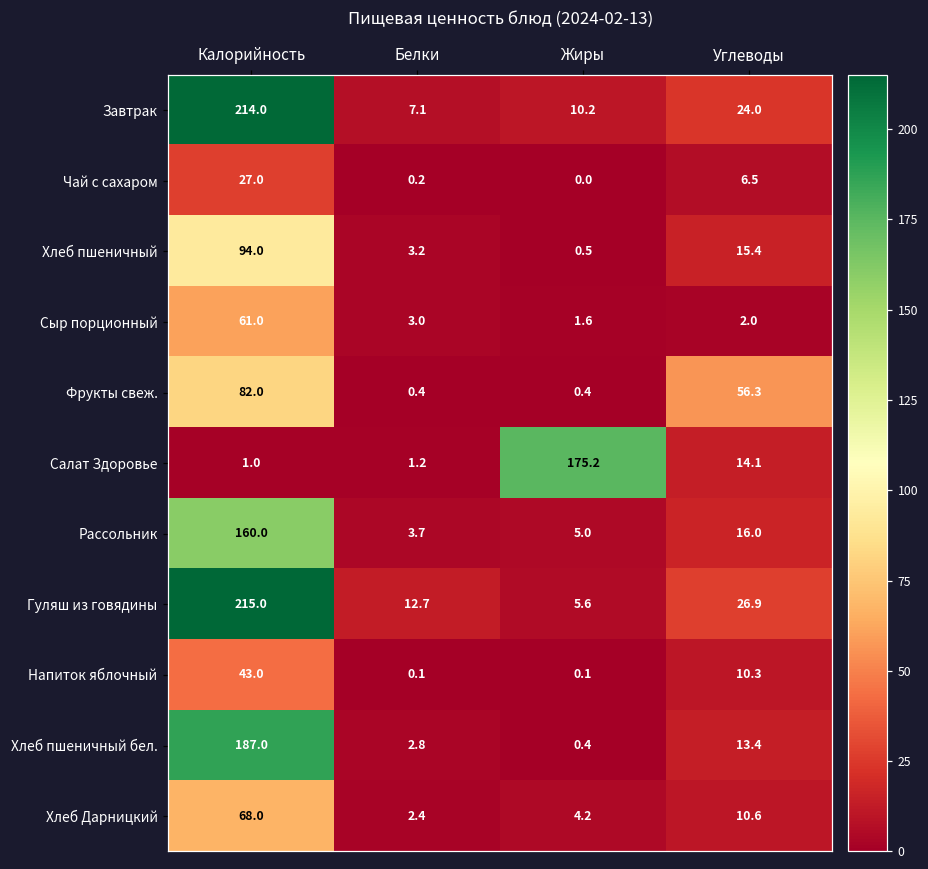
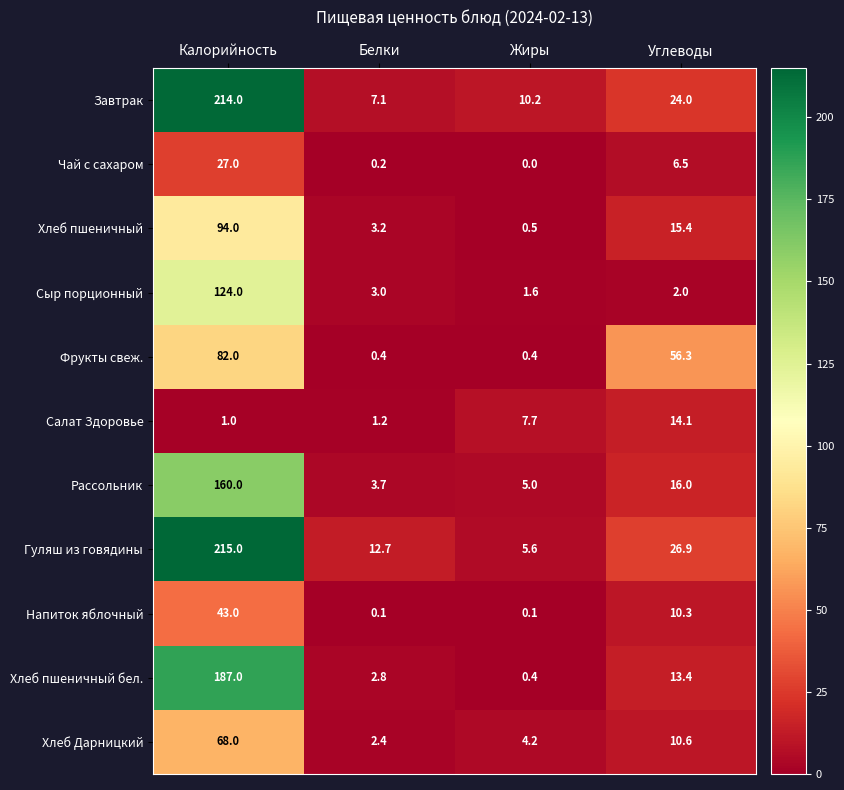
Сыр порционный, Калорийность: 61.0 -> 124.0
Салат Здоровье, Жиры: 175.2 -> 7.7
